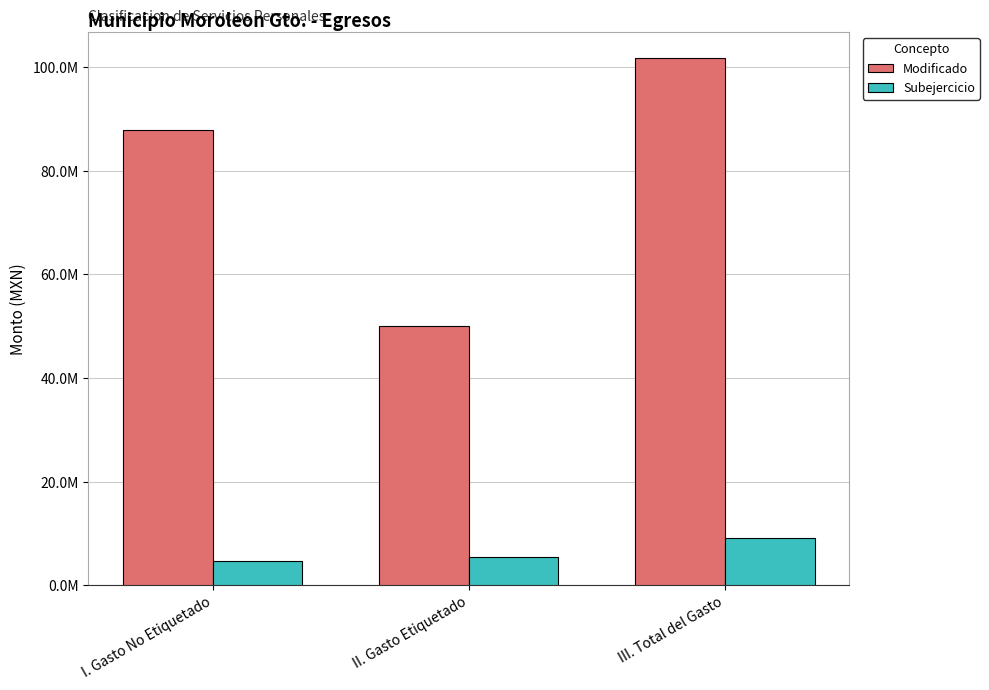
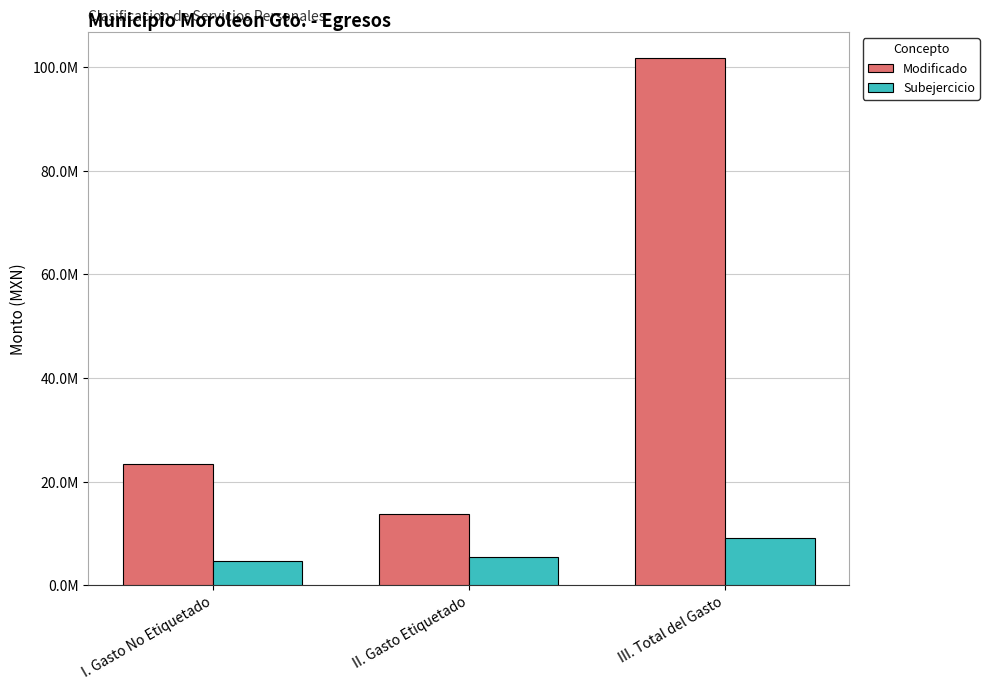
Modificado, I. Gasto No Etiquetado: 88000000 -> 23000000
Modificado, II. Gasto Etiquetado: 50000000 -> 14000000
